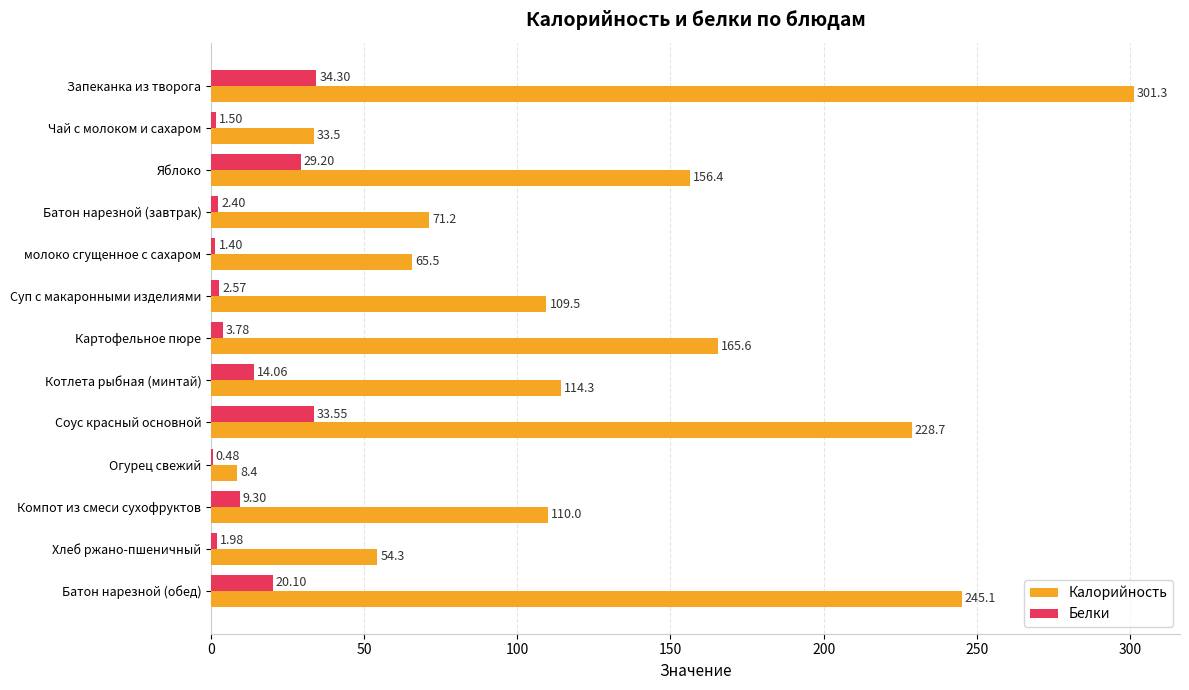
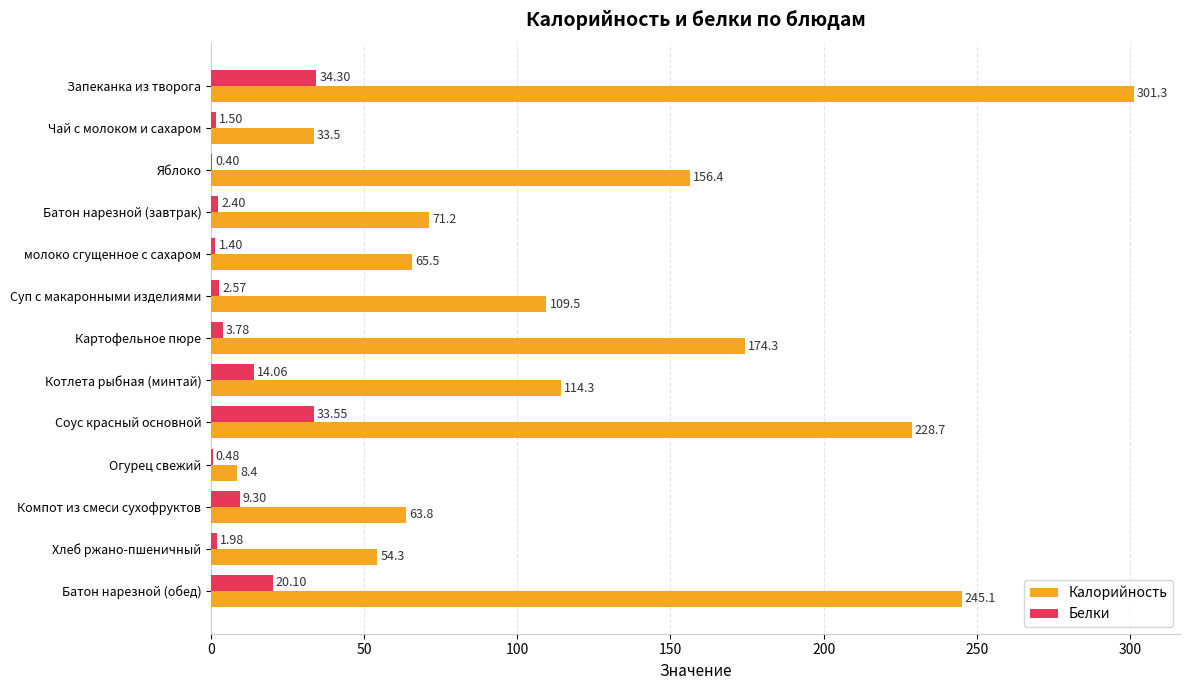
Белки, Яблоко: 29.20 -> 0.40
Калорийность, Картофельное пюре: 165.6 -> 174.3
Калорийность, Компот из смеси сухофруктов: 110.0 -> 63.8
